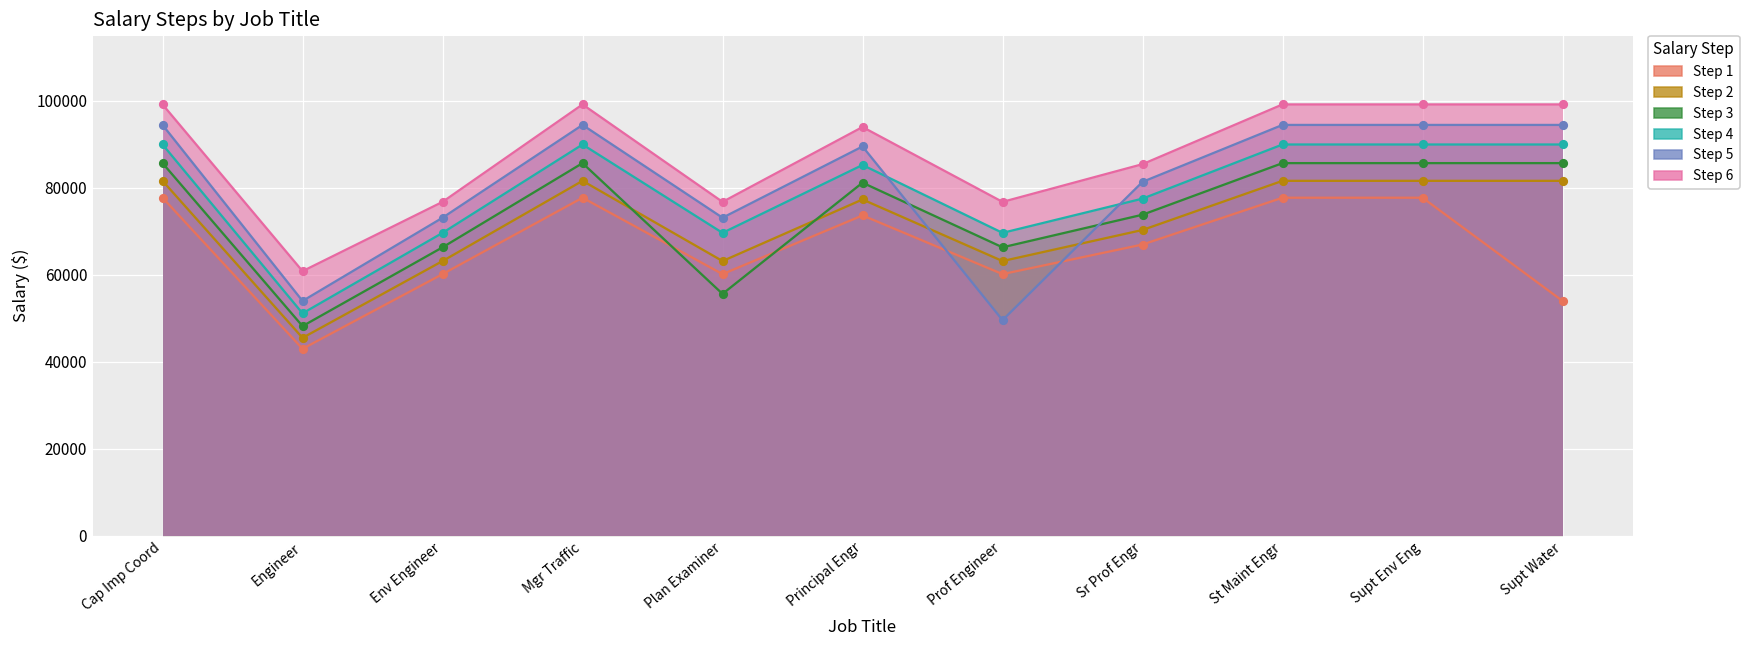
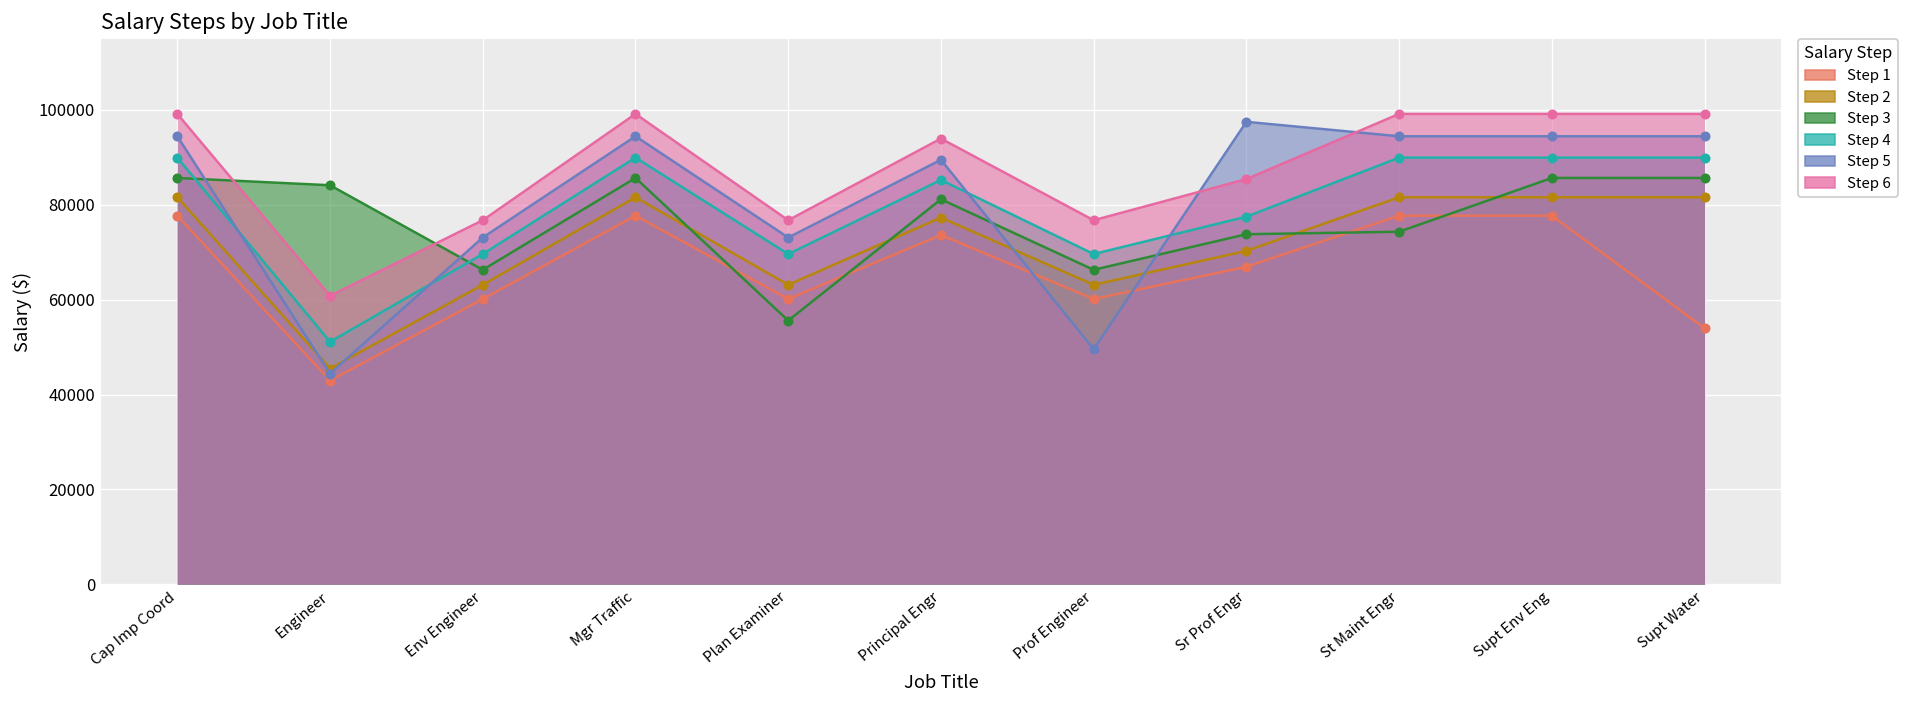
Step 3, Engineer: 48000 -> 84000
Step 5, Engineer: 54000 -> 44000
Step 5, Sr Prof Engr: 81000 -> 97000
Step 3, St Maint Engr: 86000 -> 74000
